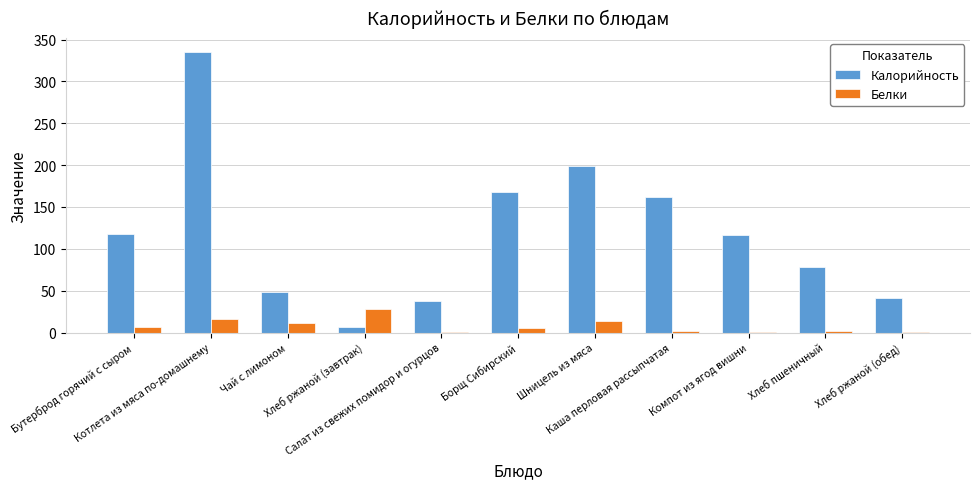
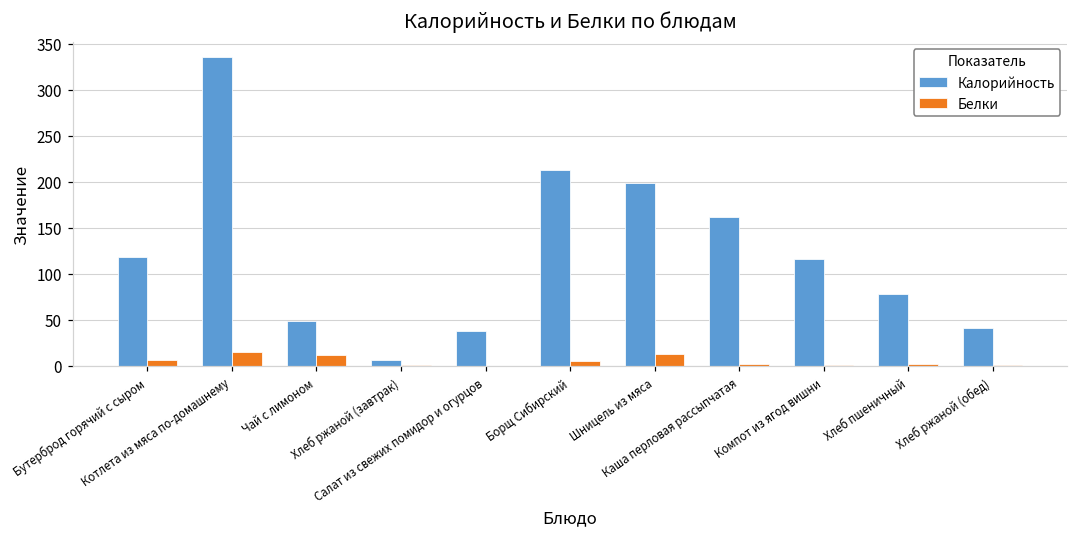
Белки, Хлеб ржаной (завтрак): 30 -> 0
Калорийность, Борщ Сибирский: 170 -> 210
